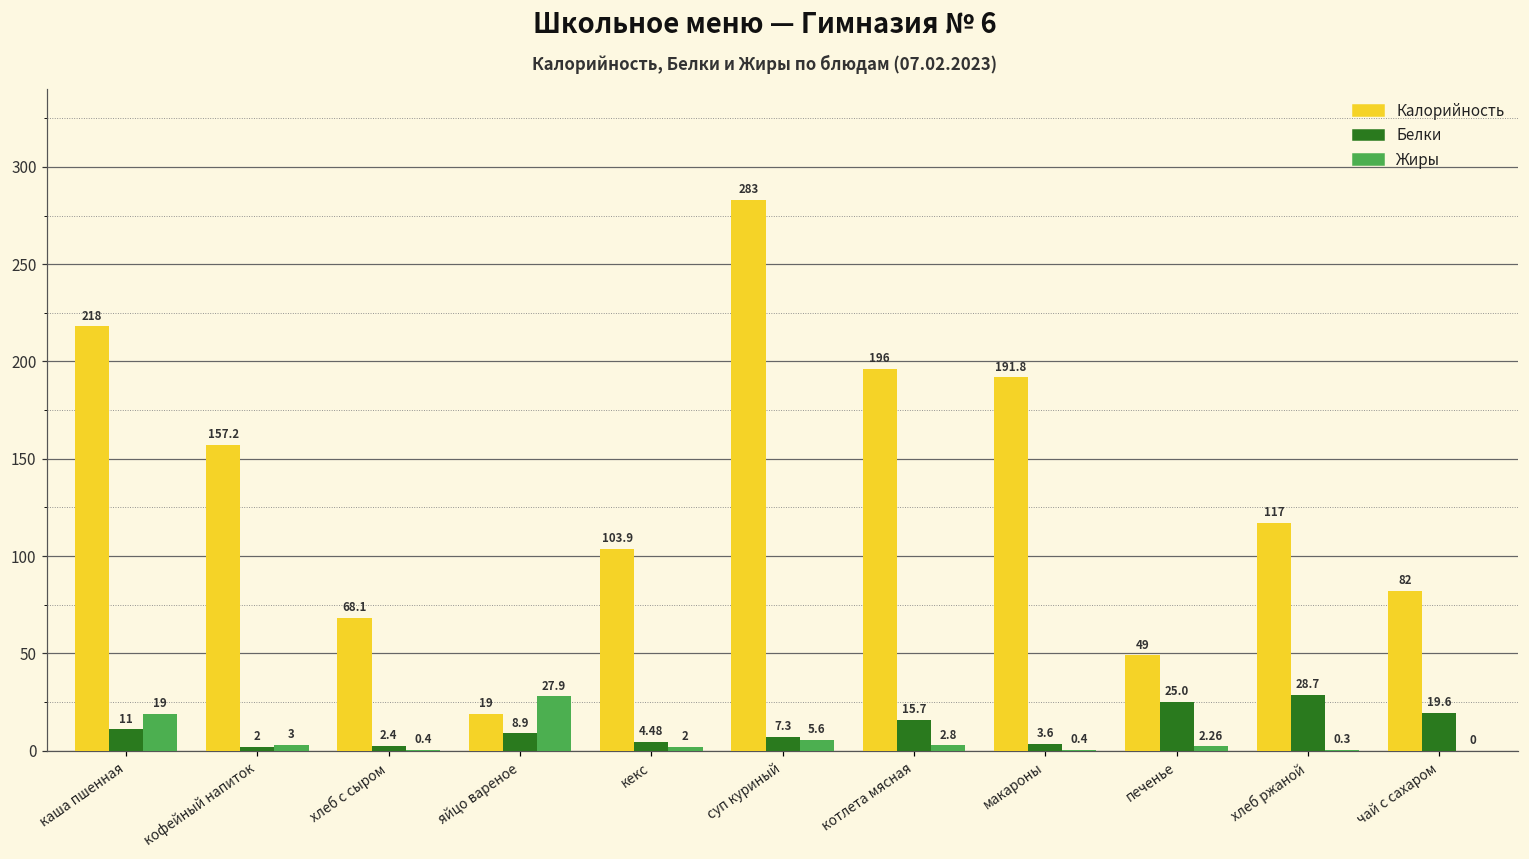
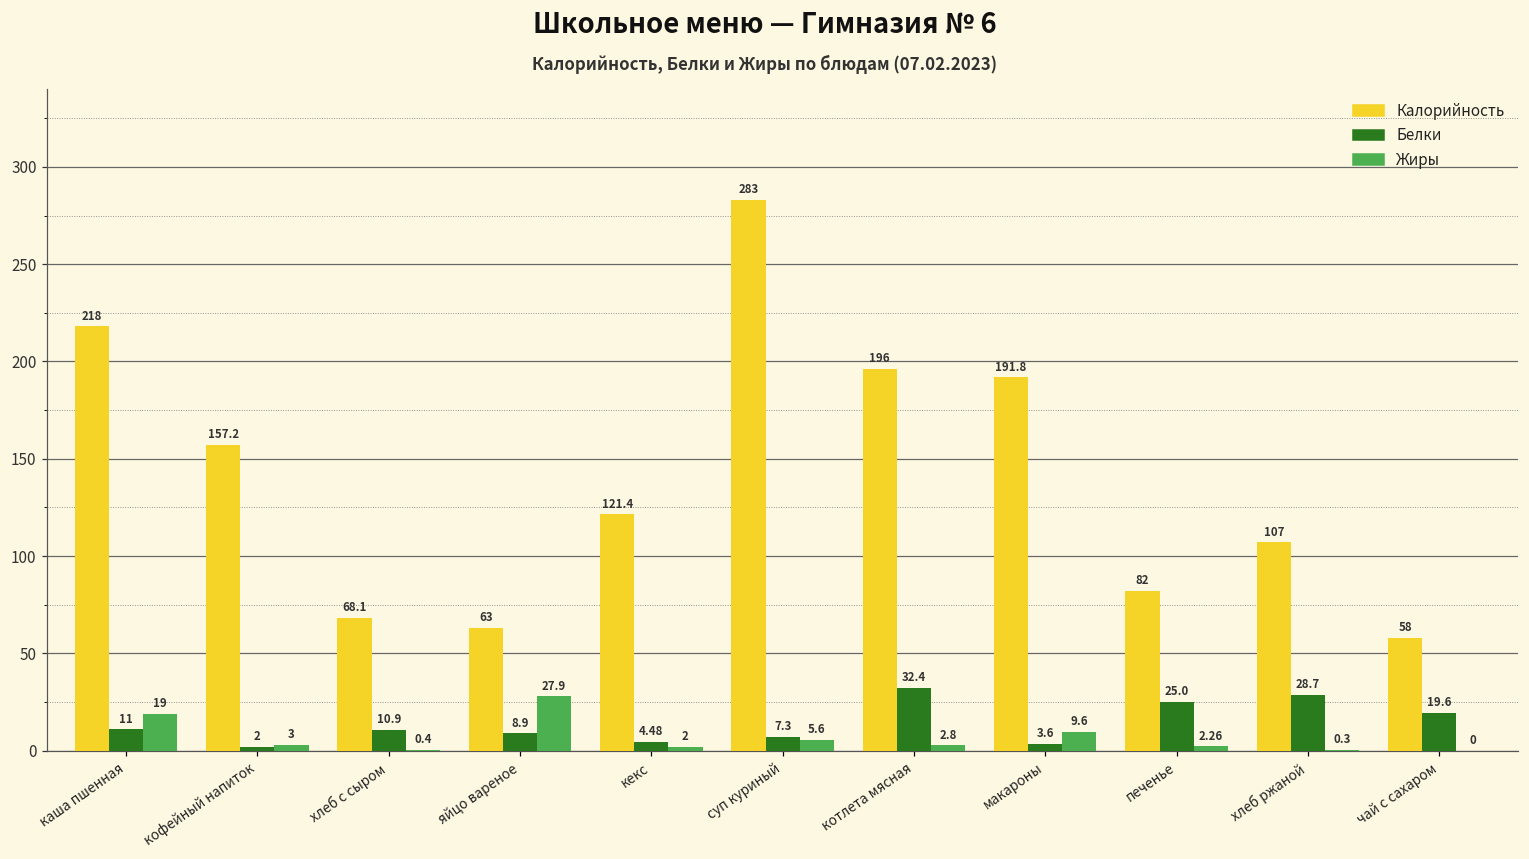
Белки, хлеб с сыром: 2.4 -> 10.9
Калорийность, яйцо вареное: 19 -> 63
Калорийность, кекс: 103.9 -> 121.4
Белки, котлета мясная: 15.7 -> 32.4
Жиры, макароны: 0.4 -> 9.6
Калорийность, печенье: 49 -> 82
Калорийность, хлеб ржаной: 117 -> 107
Калорийность, чай с сахаром: 82 -> 58
